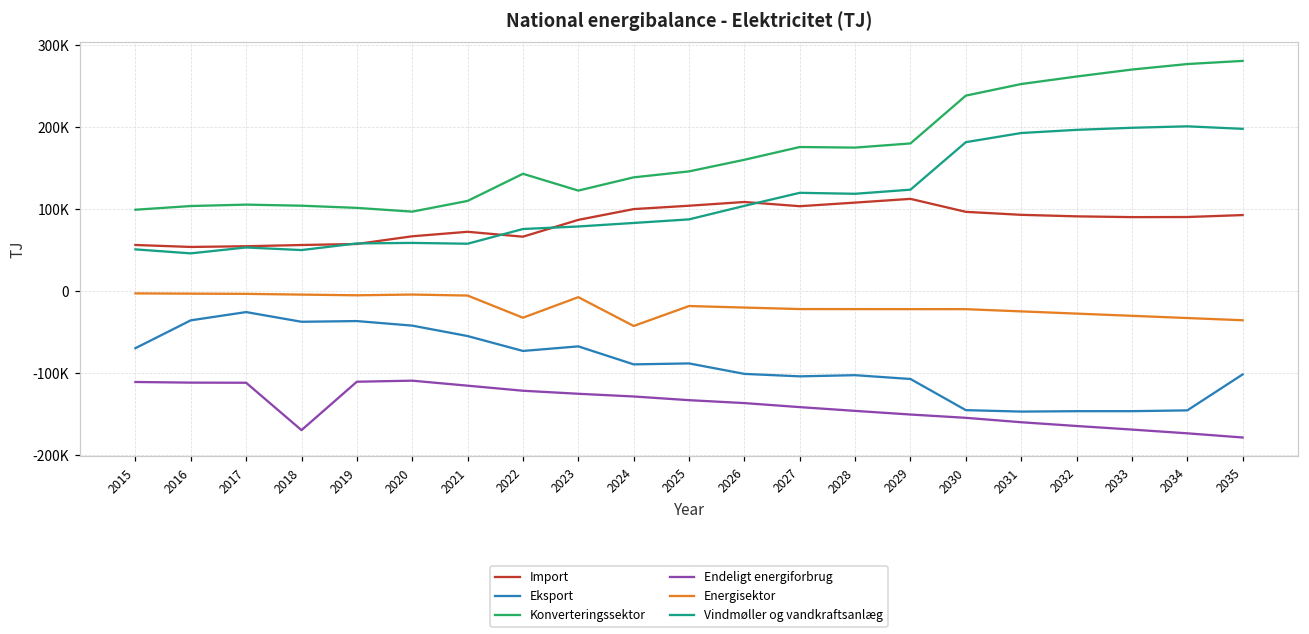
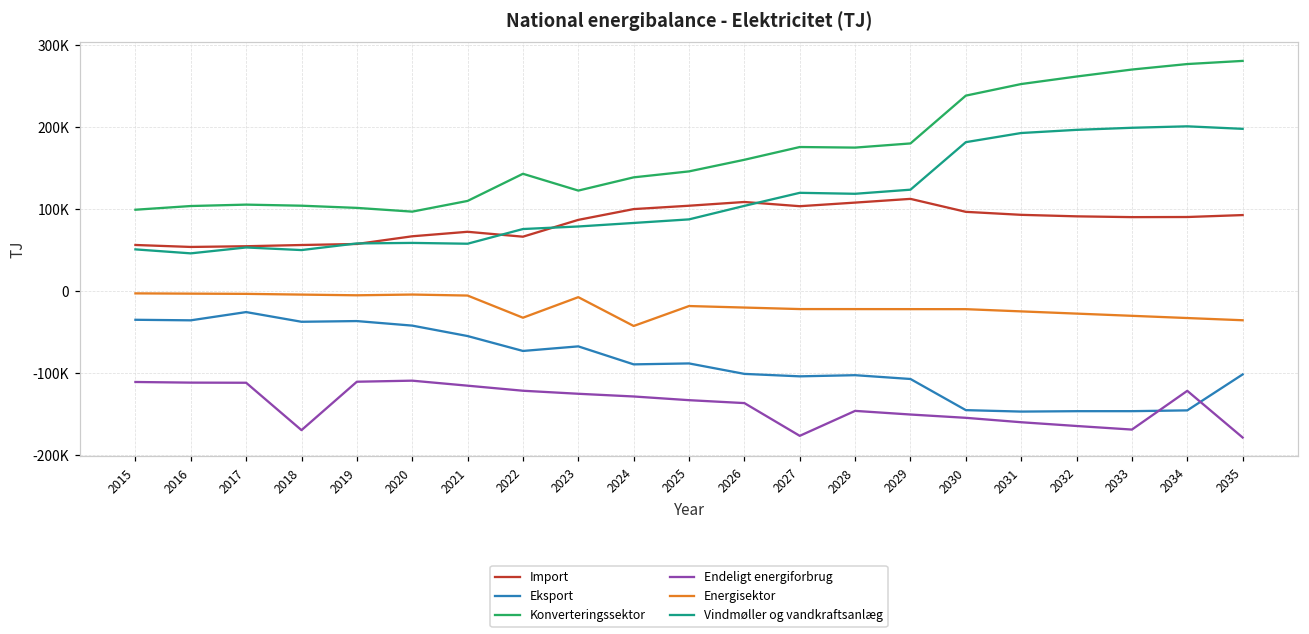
Eksport, 2015: -70000 -> -40000
Endeligt energiforbrug, 2027: -140000 -> -180000
Endeligt energiforbrug, 2034: -170000 -> -120000
